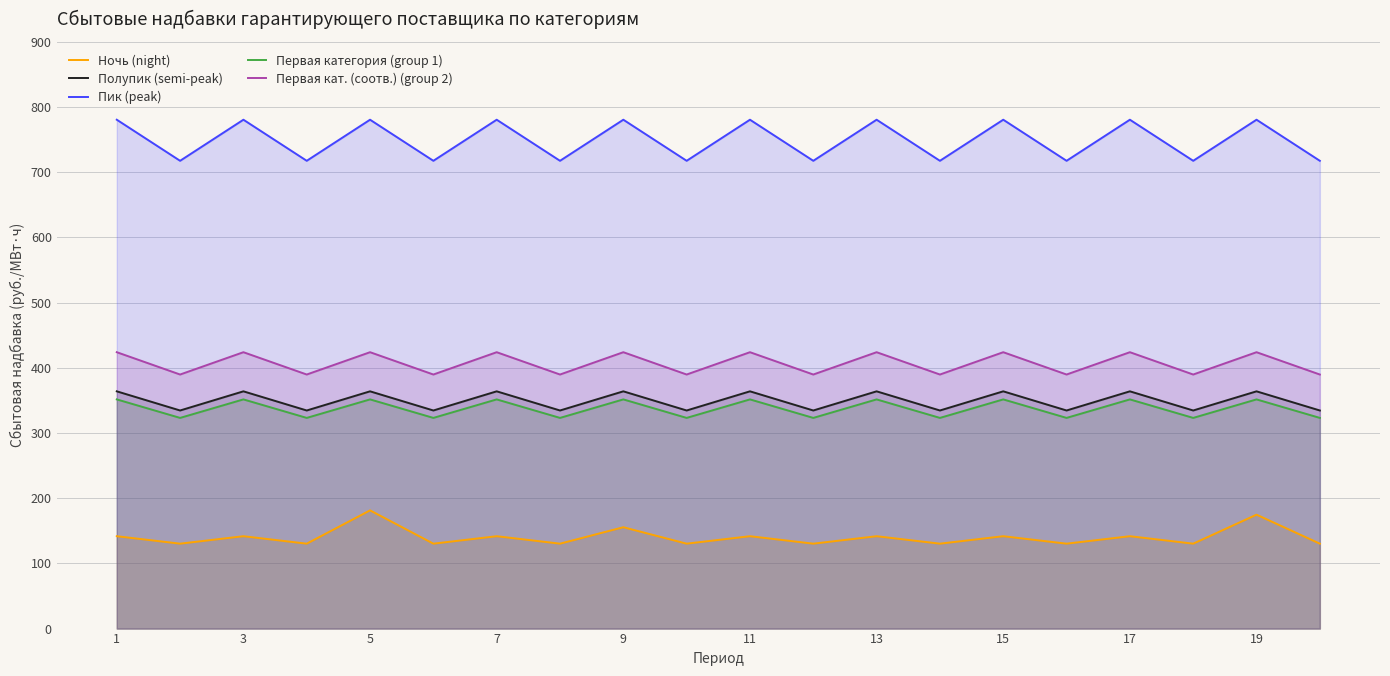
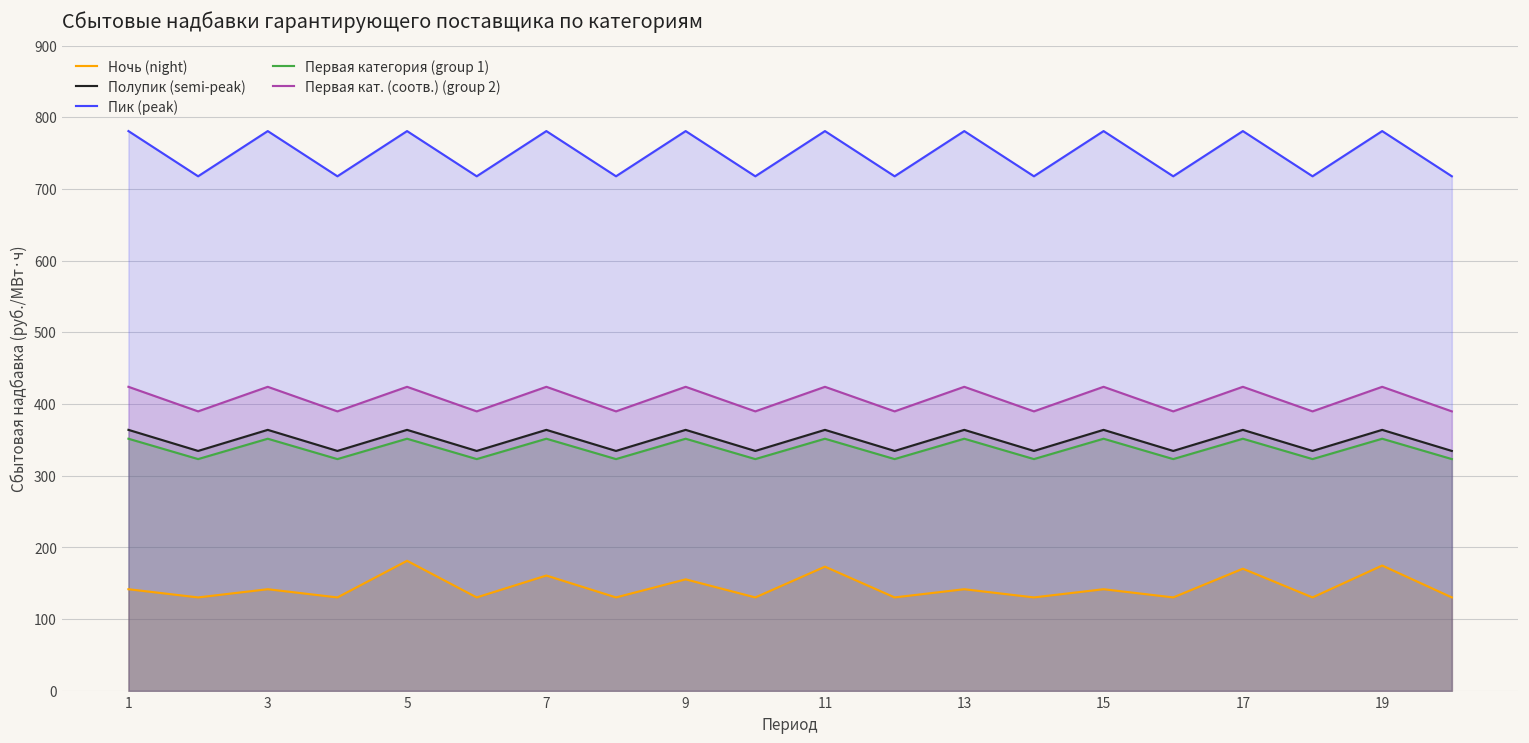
Ночь (night), 7: 140 -> 160
Ночь (night), 11: 140 -> 170
Ночь (night), 17: 140 -> 170
